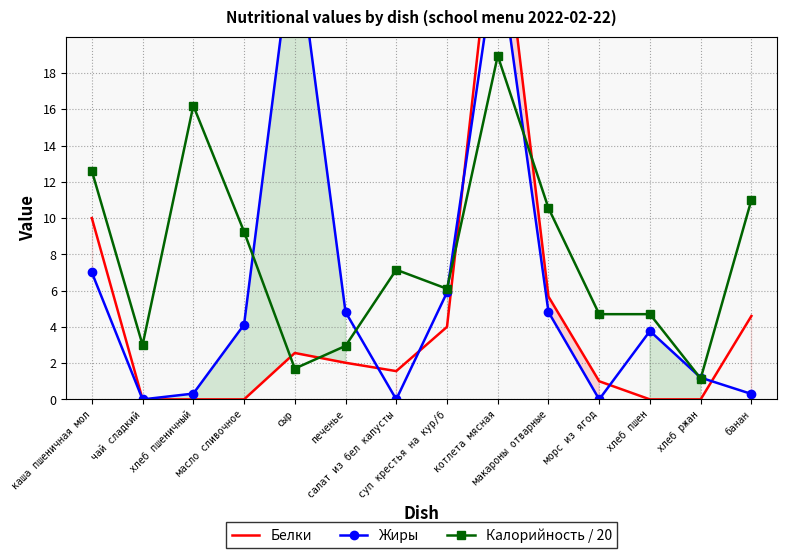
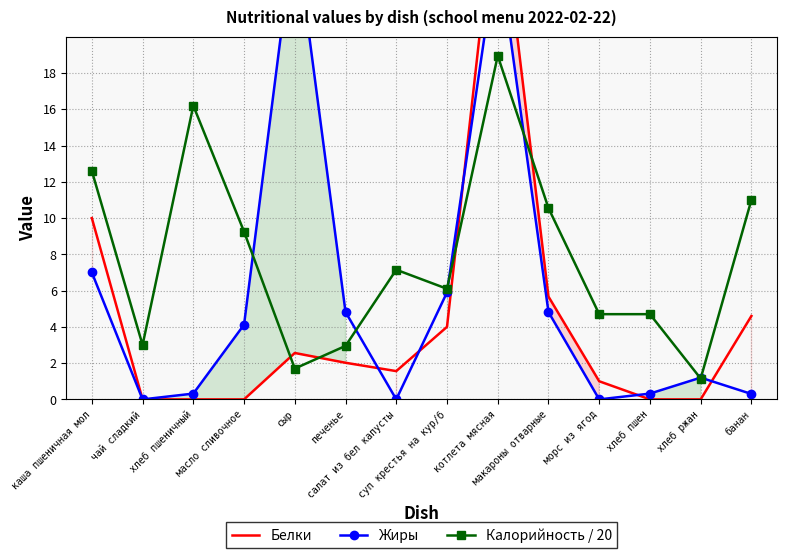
Жиры, хлеб пшен: 3.8 -> 0.3
